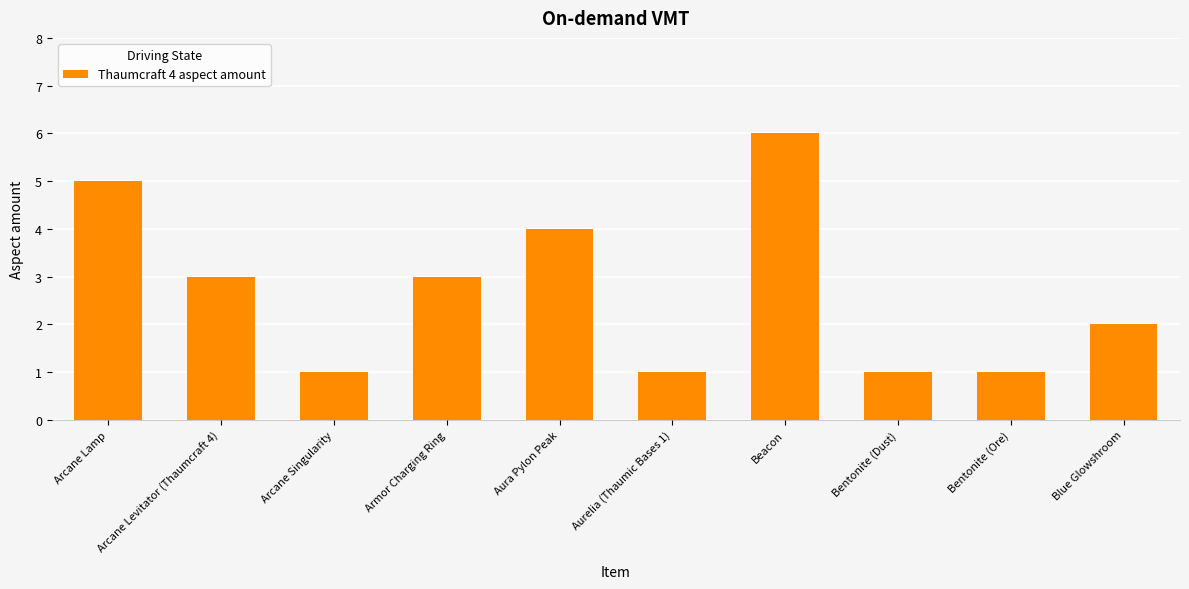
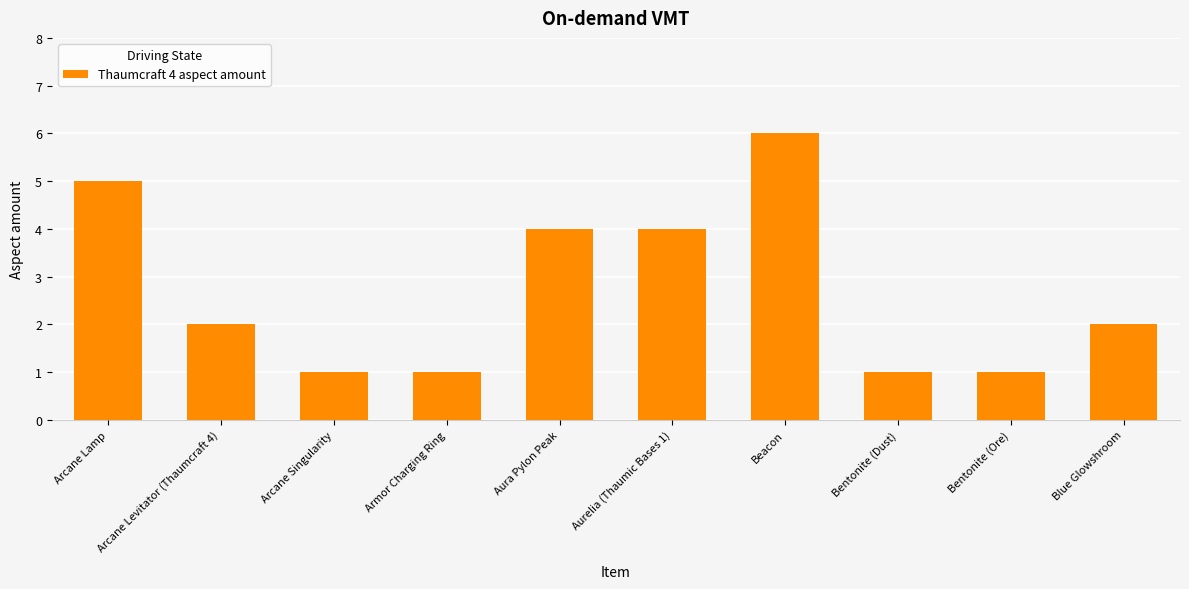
Arcane Levitator (Thaumcraft 4): 3 -> 2
Armor Charging Ring: 3 -> 1
Aurelia (Thaumic Bases 1): 1 -> 4
